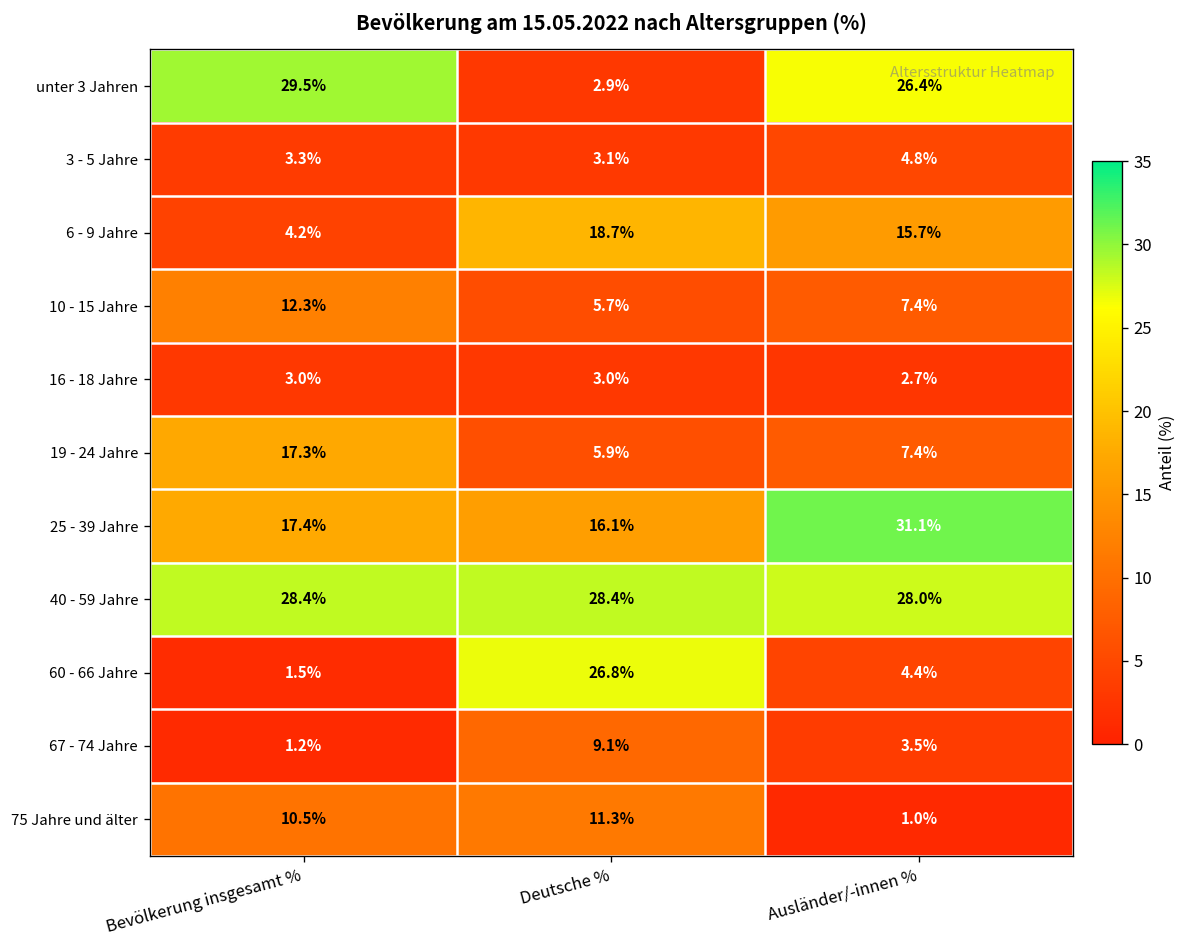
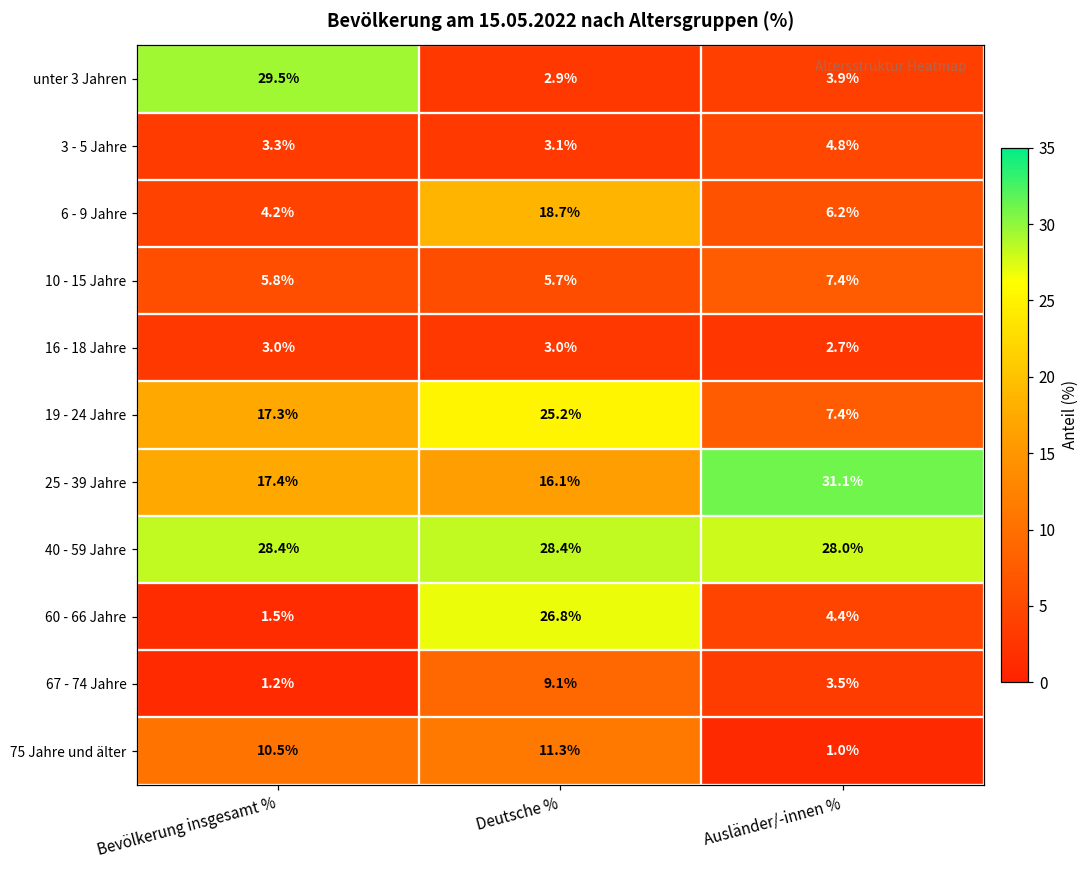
unter 3 Jahren, Ausländer/-innen %: 26.4% -> 3.9%
6 - 9 Jahre, Ausländer/-innen %: 15.7% -> 6.2%
10 - 15 Jahre, Bevölkerung insgesamt %: 12.3% -> 5.8%
19 - 24 Jahre, Deutsche %: 5.9% -> 25.2%
